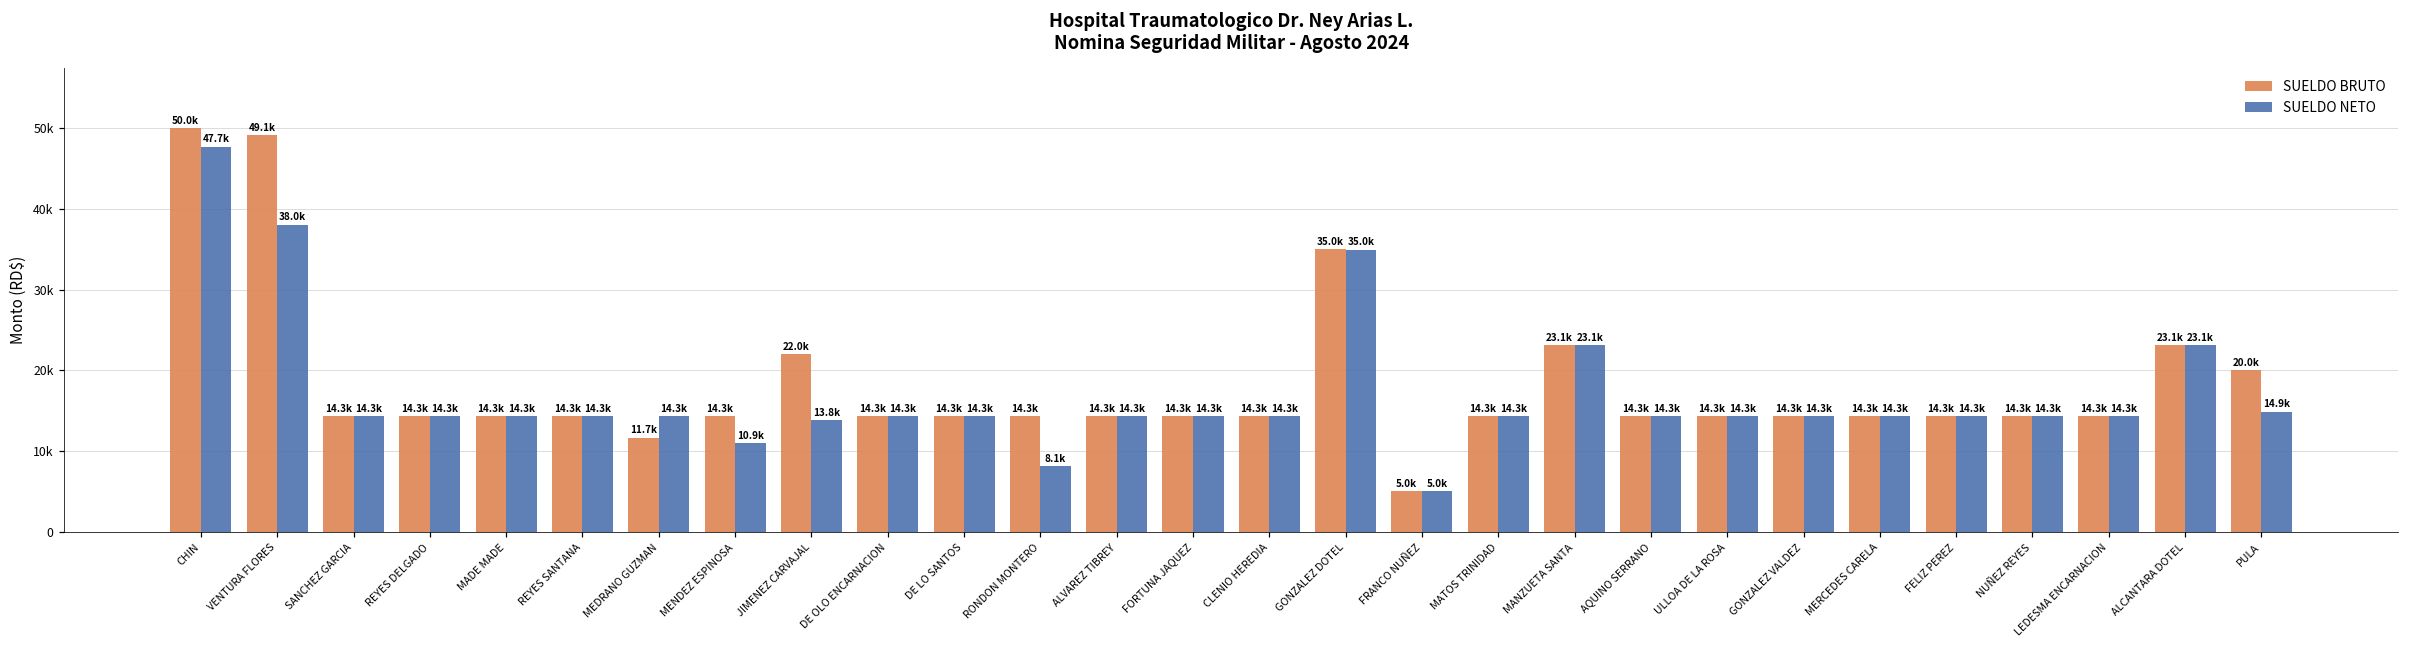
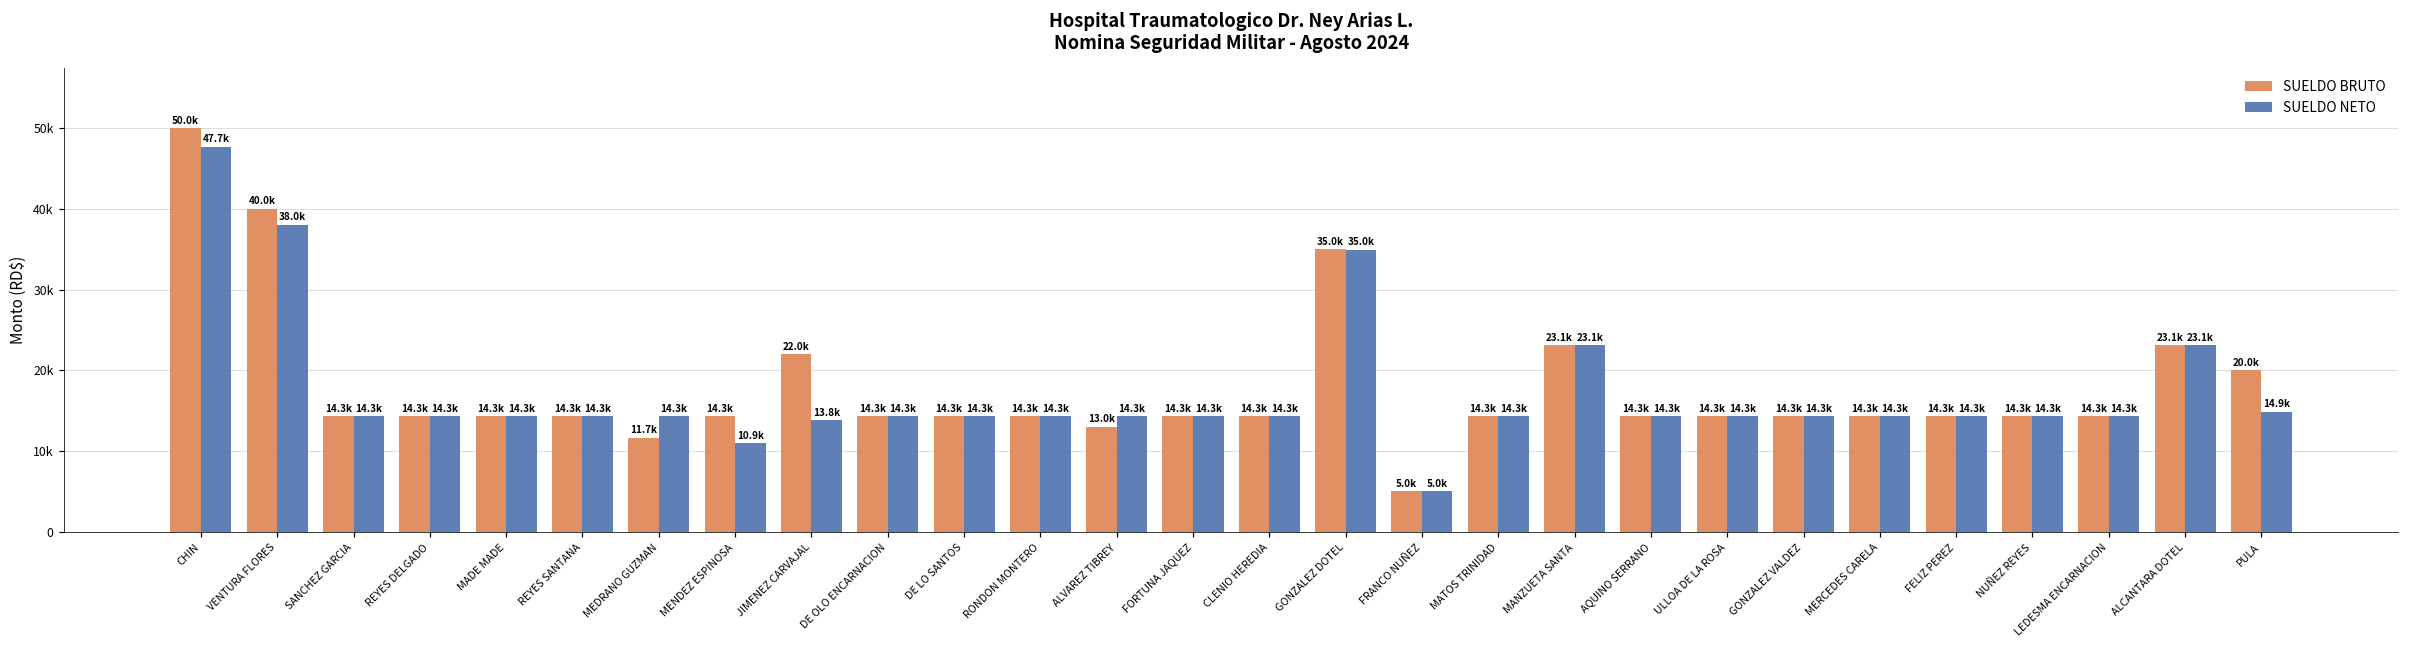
SUELDO BRUTO, VENTURA FLORES: 49.1k -> 40.0k
SUELDO NETO, RONDON MONTERO: 8.1k -> 14.3k
SUELDO BRUTO, ALVAREZ TIBREY: 14.3k -> 13.0k
